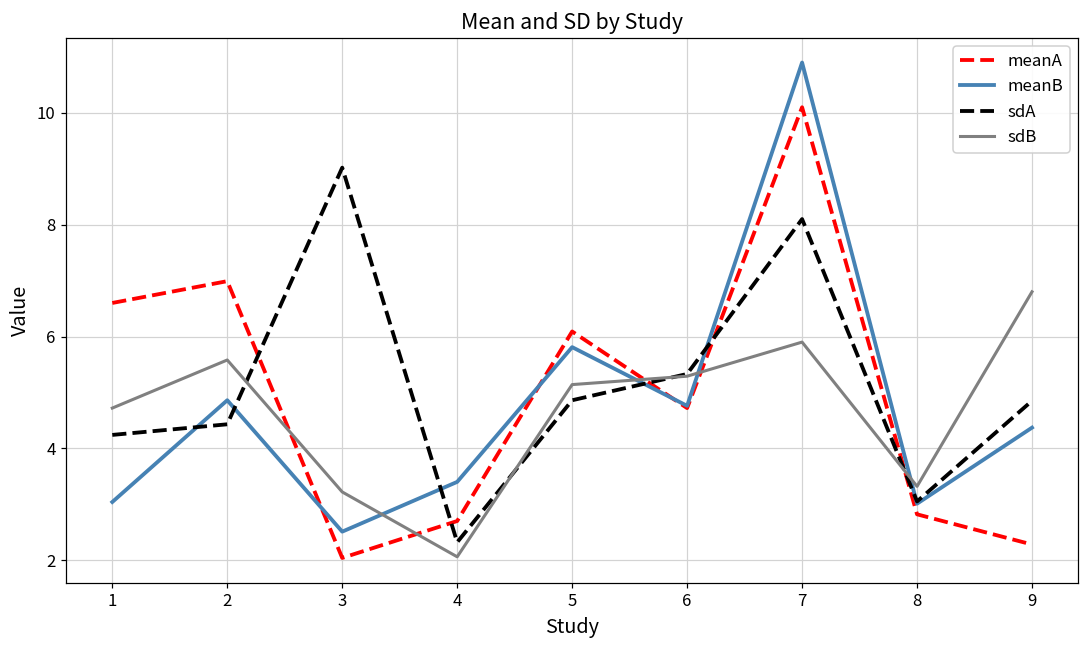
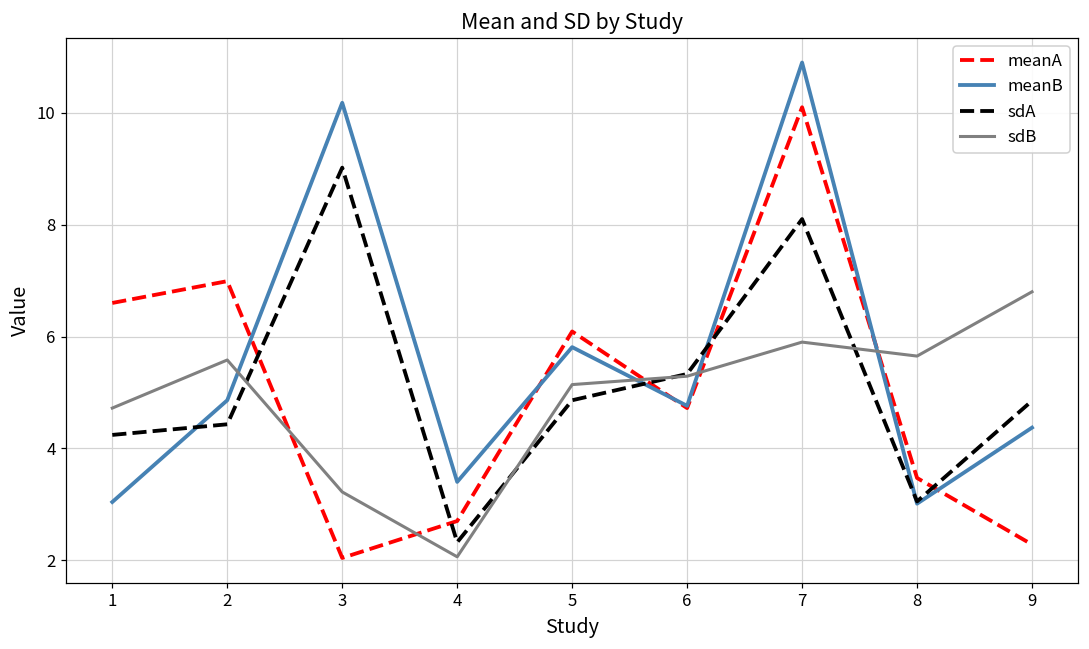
meanB, 3: 2.5 -> 10.2
meanA, 8: 2.8 -> 3.5
sdB, 8: 3.3 -> 5.7
